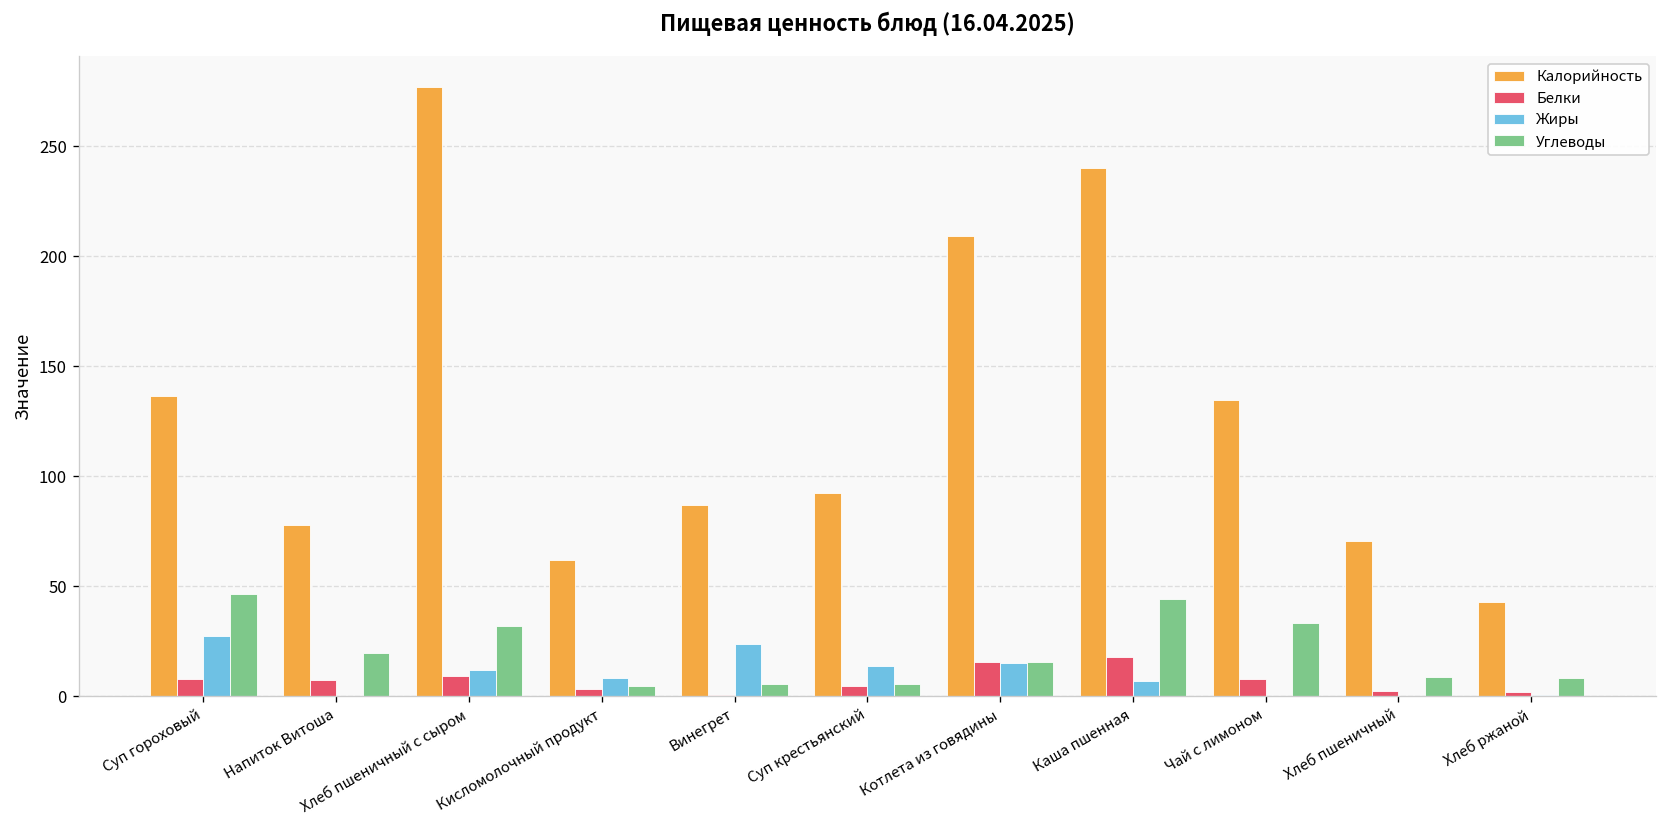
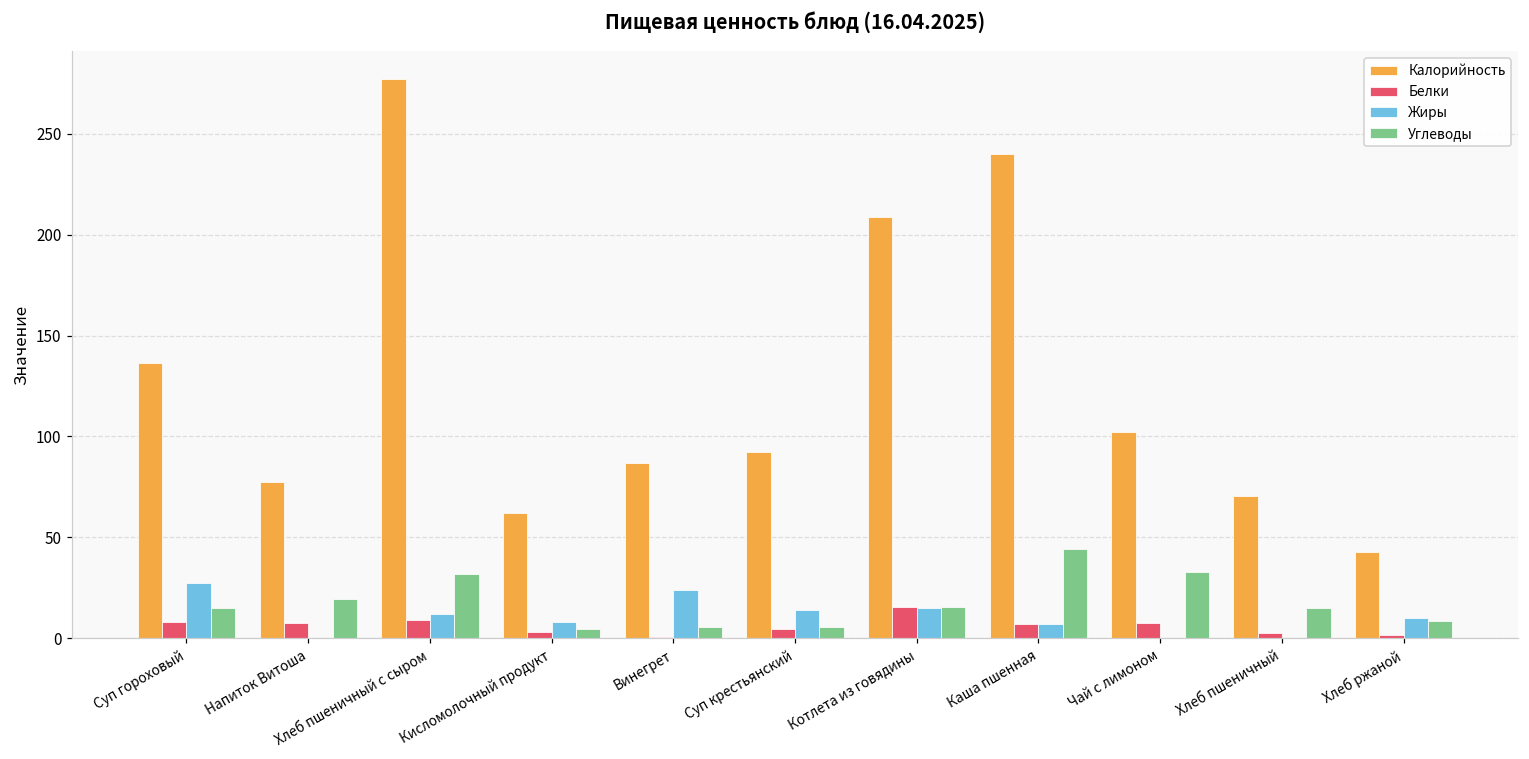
Углеводы, Суп гороховый: 46 -> 15
Белки, Каша пшенная: 18 -> 7
Калорийность, Чай с лимоном: 134 -> 102
Углеводы, Хлеб пшеничный: 9 -> 15
Жиры, Хлеб ржаной: 0 -> 10
